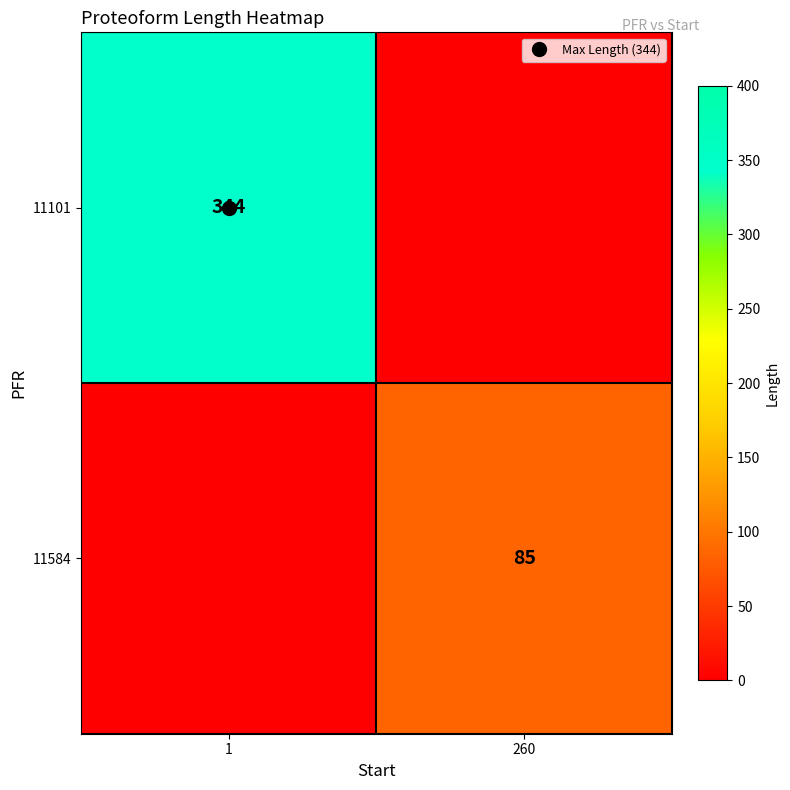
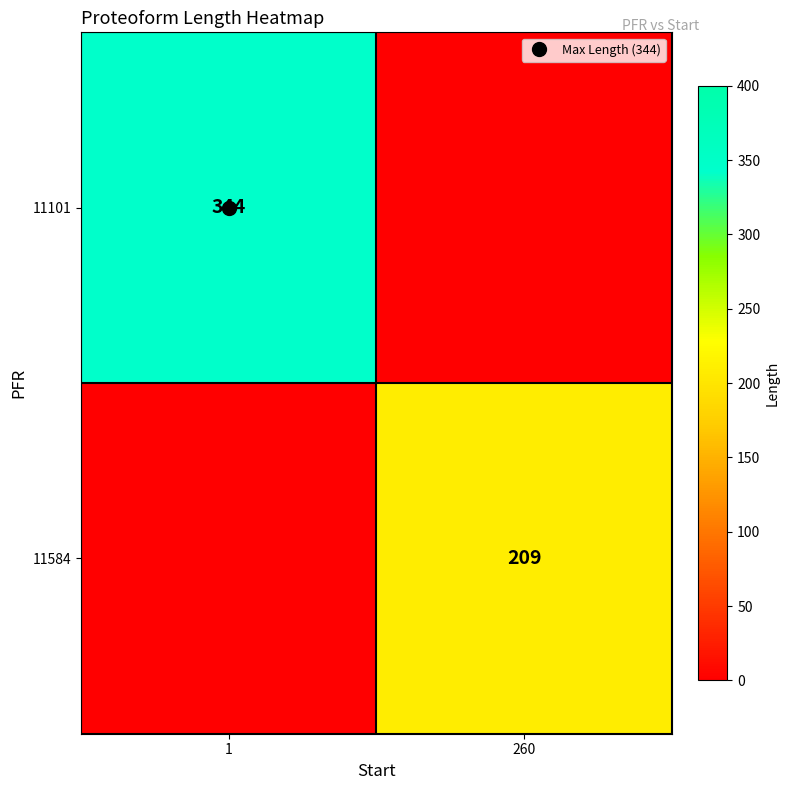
11584, 260: 85 -> 209
